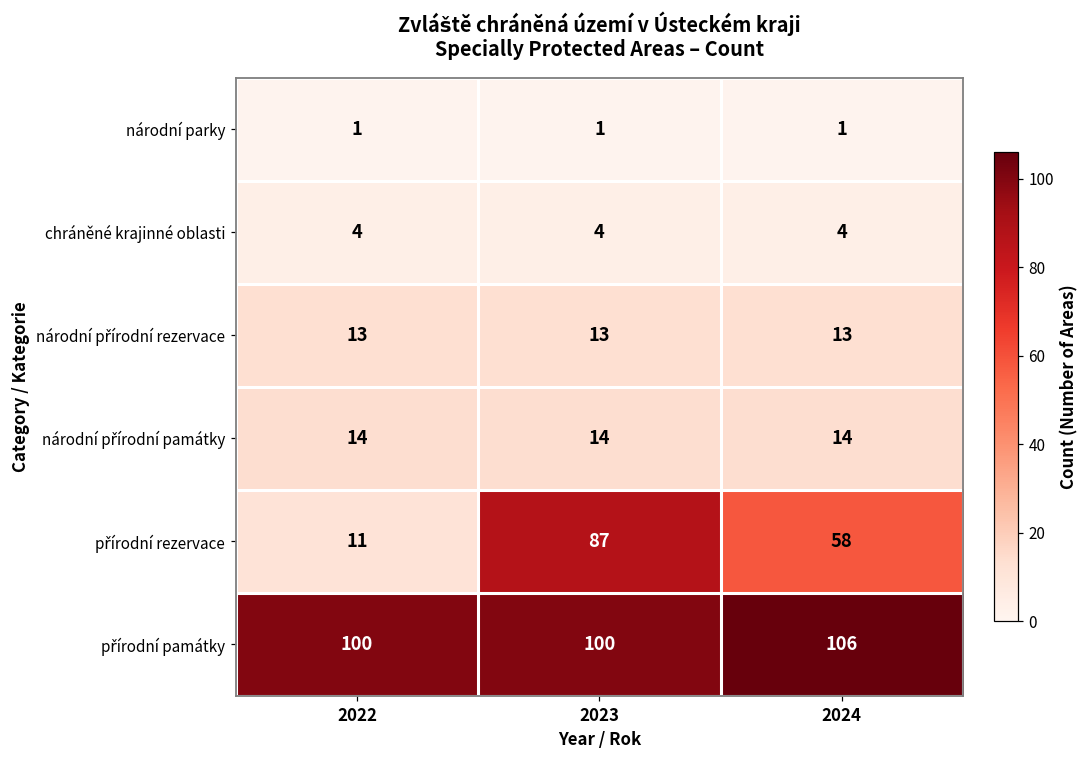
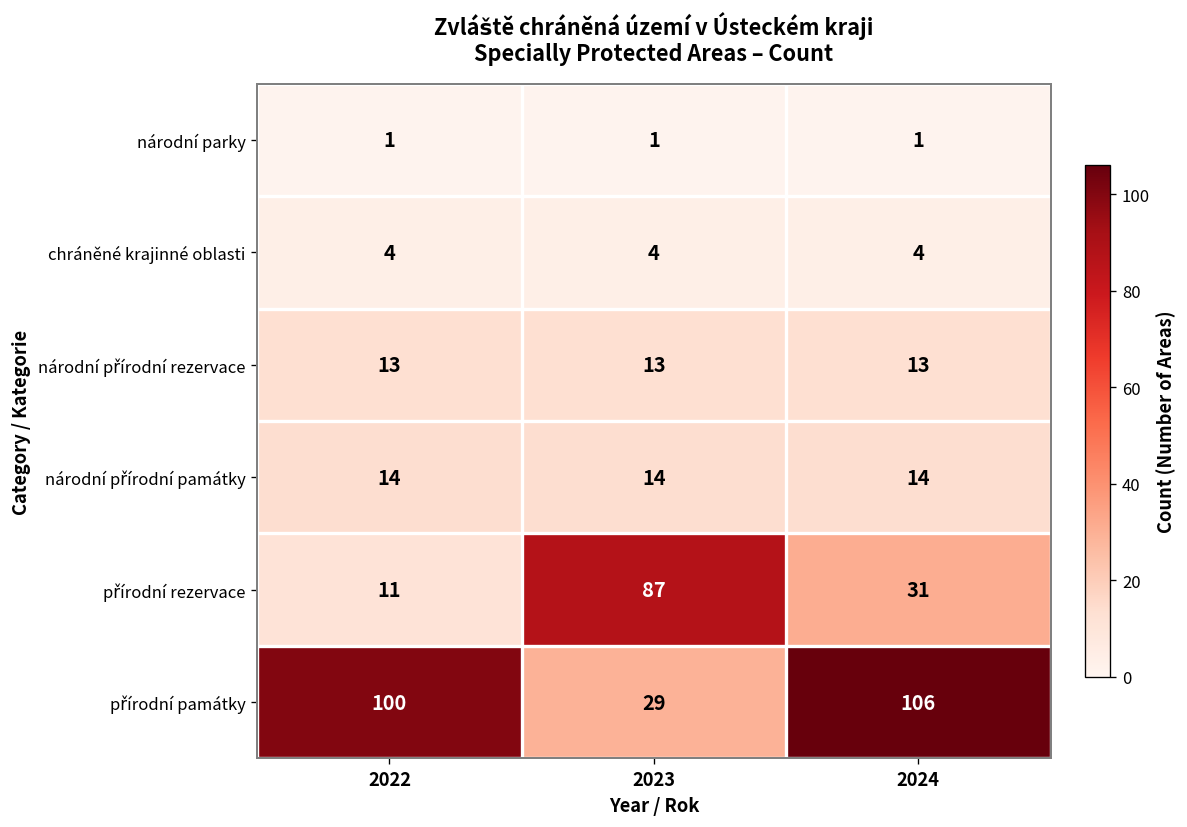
přírodní rezervace, 2024: 58 -> 31
přírodní památky, 2023: 100 -> 29
